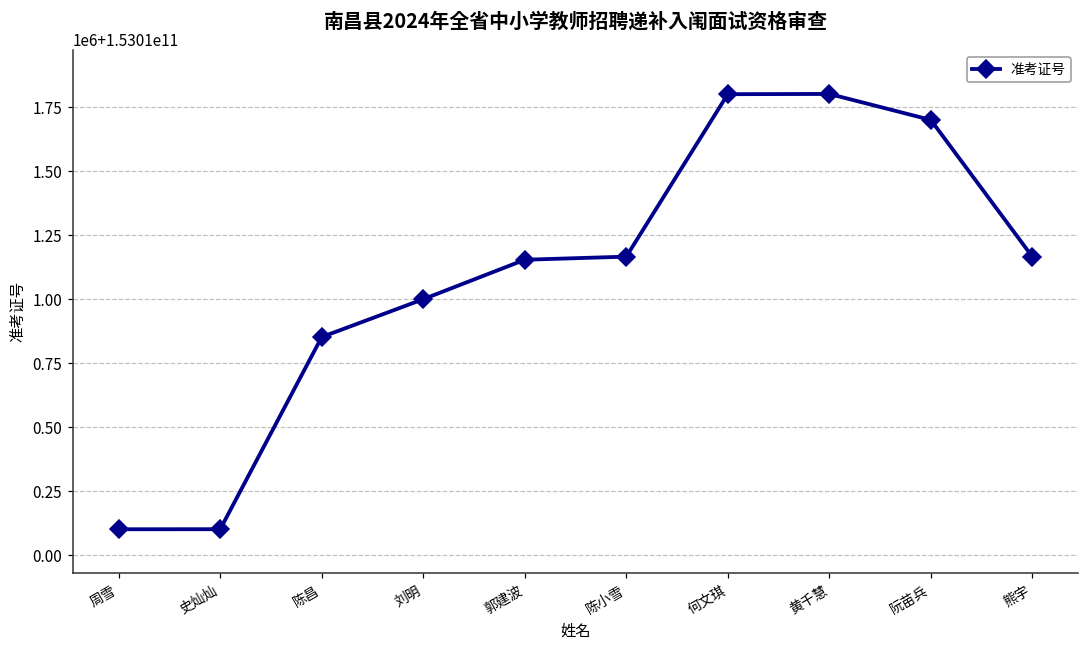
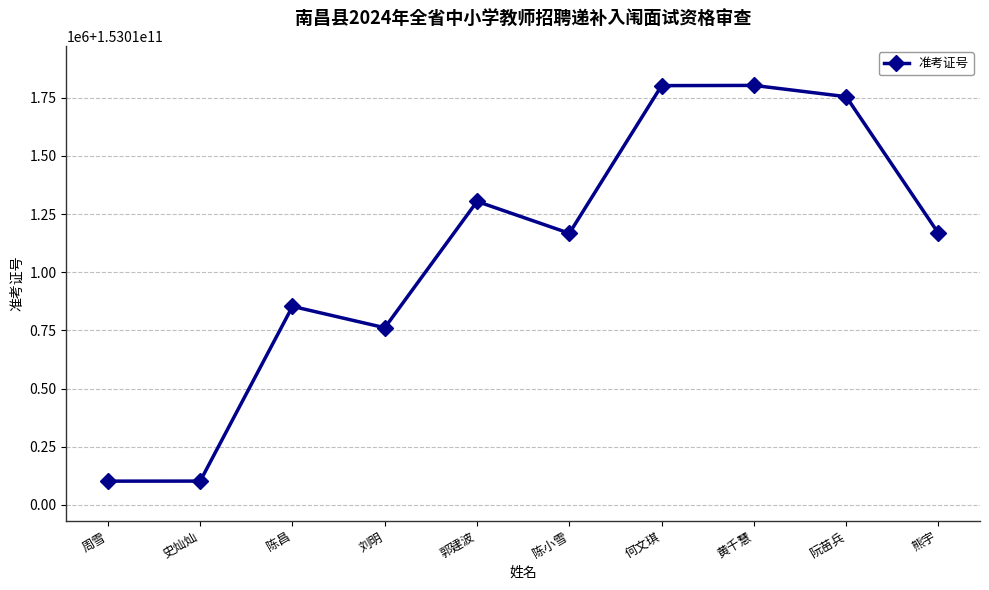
刘明: 153011000000 -> 153010760000
郭建波: 153011150000 -> 153011300000
阮苗兵: 153011700000 -> 153011750000
